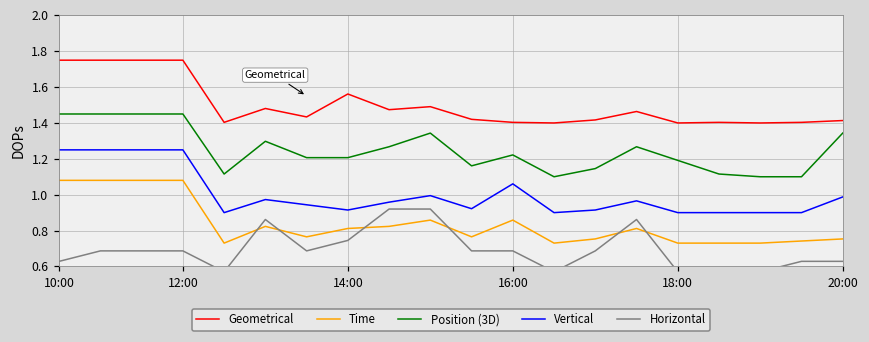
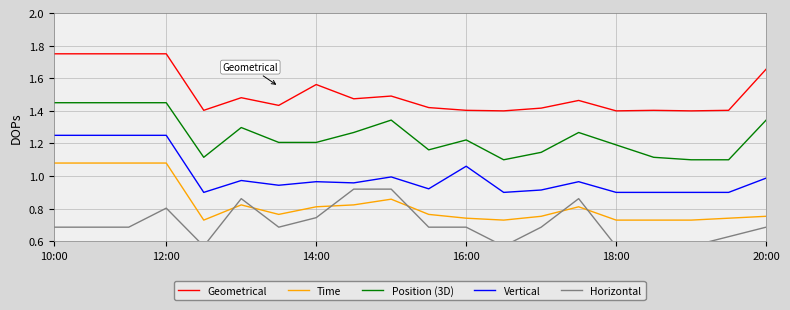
Horizontal, 10:00: 0.63 -> 0.69
Horizontal, 12:00: 0.69 -> 0.80
Vertical, 14:00: 0.91 -> 0.97
Time, 16:00: 0.86 -> 0.74
Geometrical, 20:00: 1.41 -> 1.66
Horizontal, 20:00: 0.63 -> 0.69
